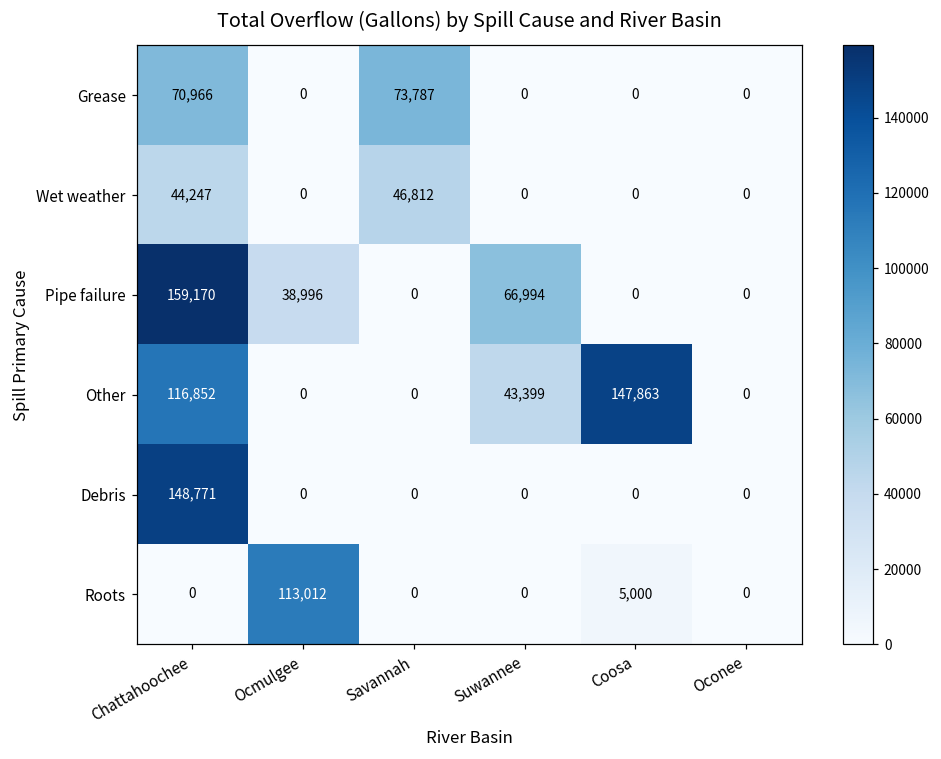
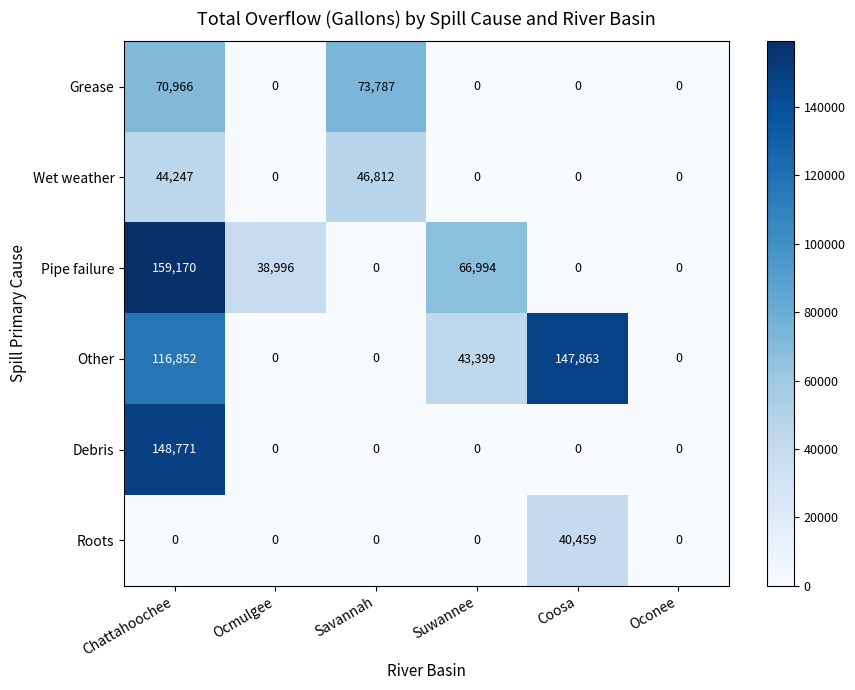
Roots, Ocmulgee: 113,012 -> 0
Roots, Coosa: 5,000 -> 40,459
